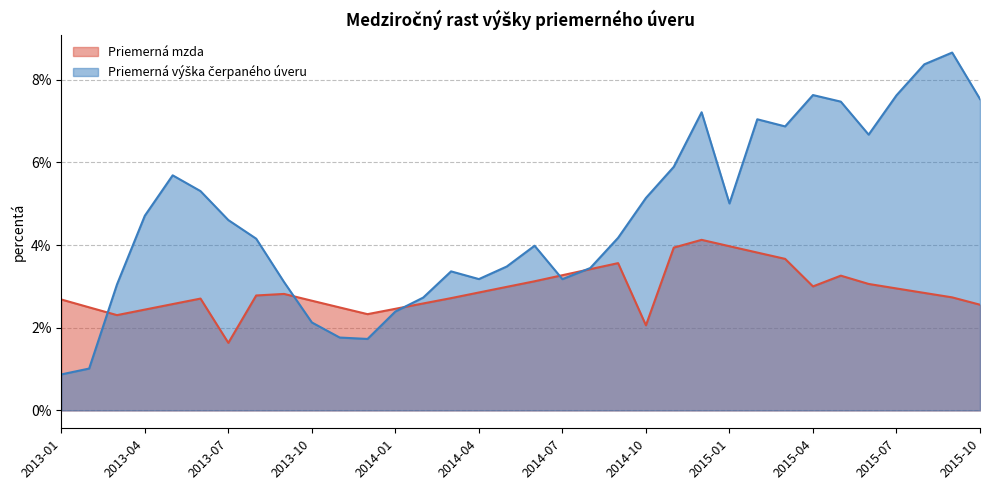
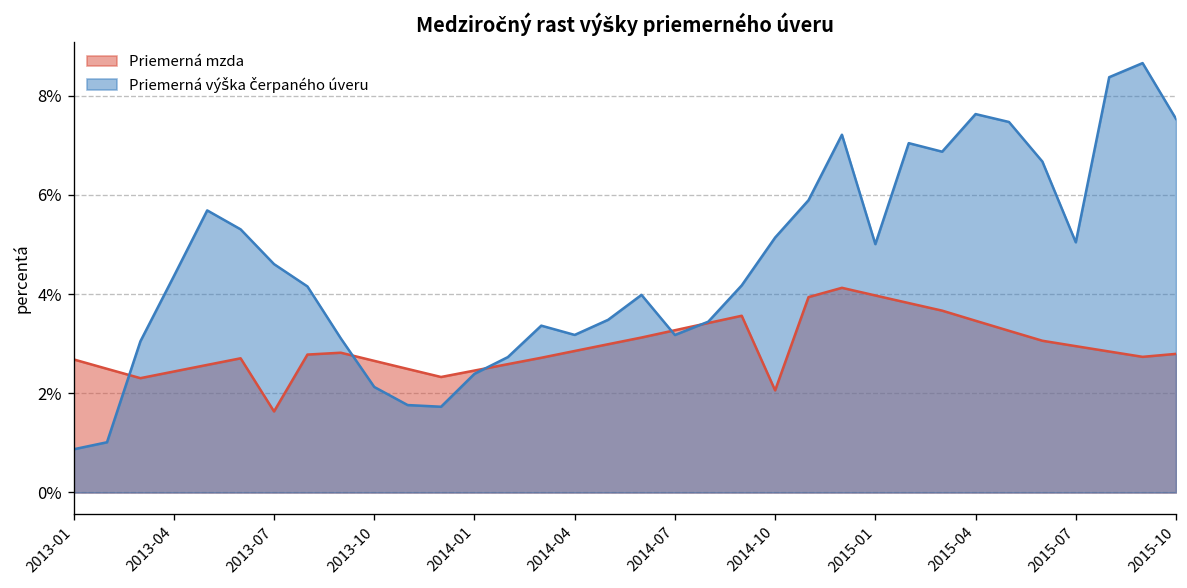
Priemerná výška čerpaného úveru, 2013-04: 4.7% -> 4.4%
Priemerná mzda, 2015-04: 3.0% -> 3.5%
Priemerná výška čerpaného úveru, 2015-07: 7.6% -> 5.0%
Priemerná mzda, 2015-10: 2.6% -> 2.8%
